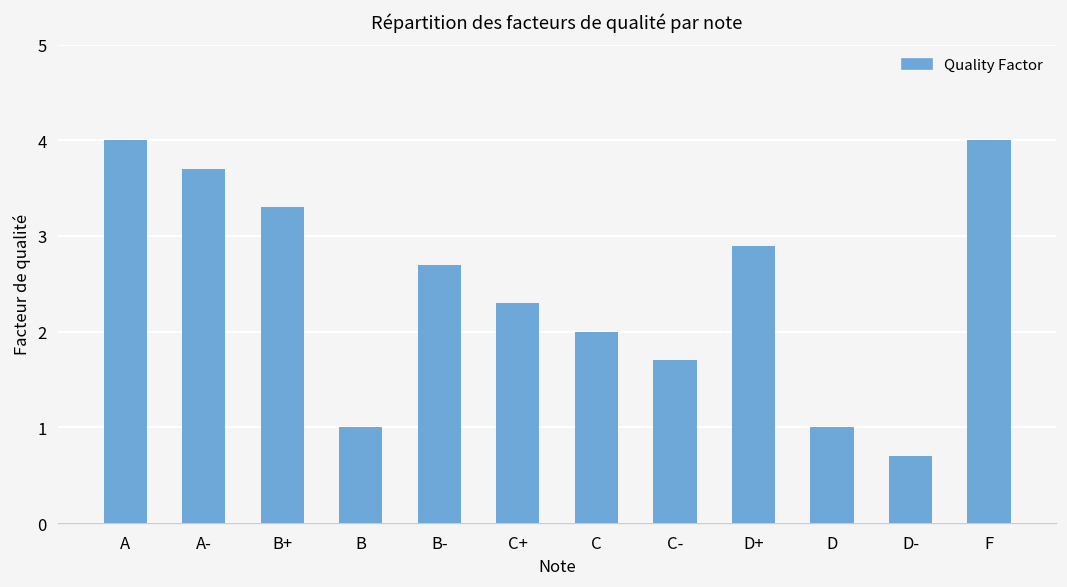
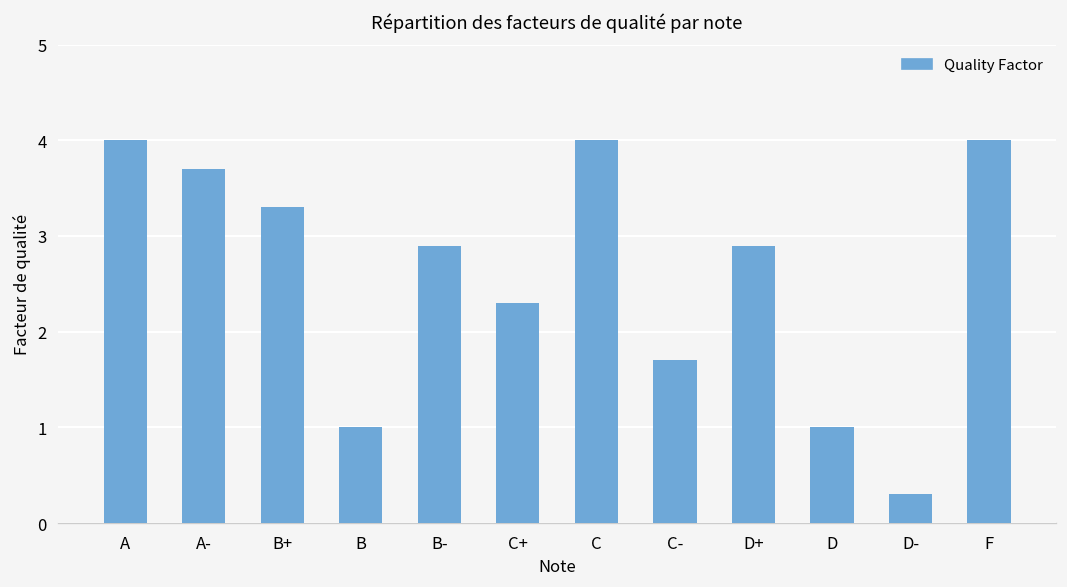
B-: 2.7 -> 2.9
C: 2 -> 4
D-: 0.7 -> 0.3
